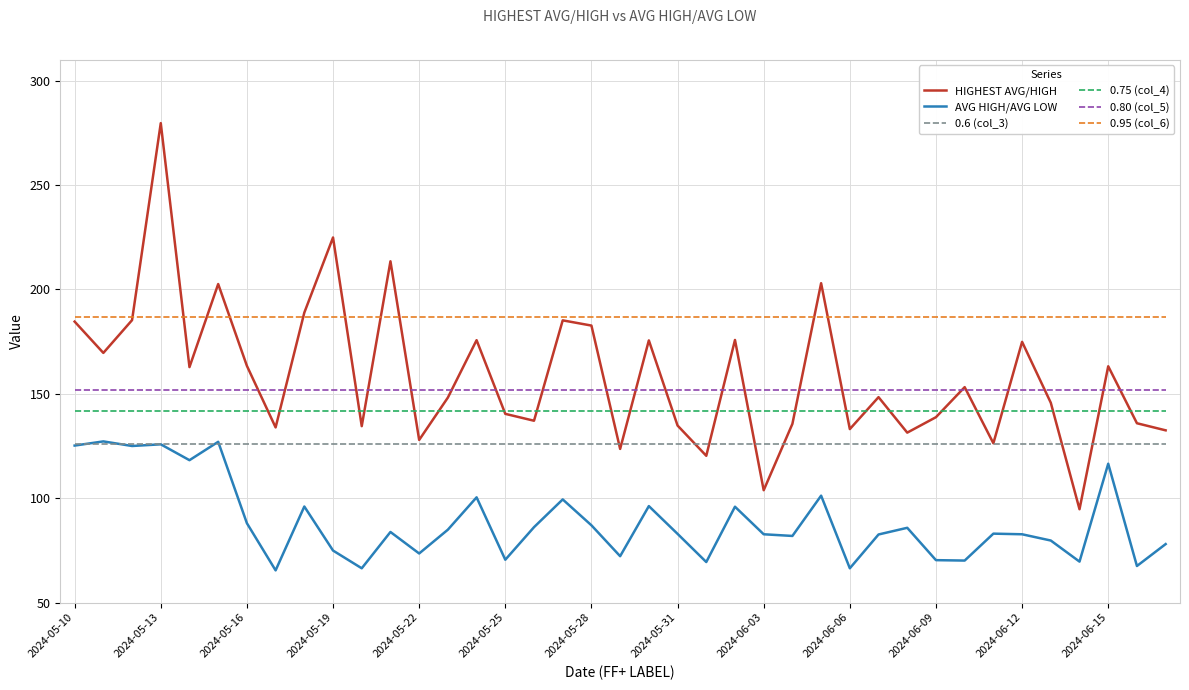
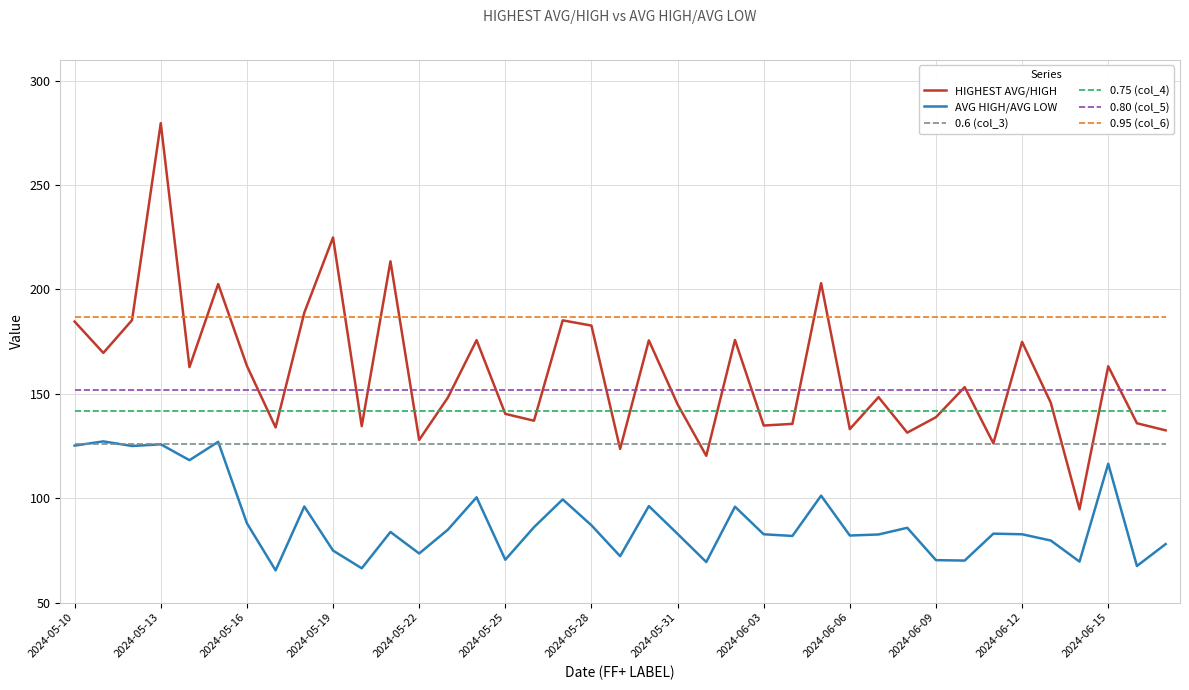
HIGHEST AVG/HIGH, 2024-05-31: 135 -> 145
HIGHEST AVG/HIGH, 2024-06-03: 104 -> 135
AVG HIGH/AVG LOW, 2024-06-06: 66 -> 82
